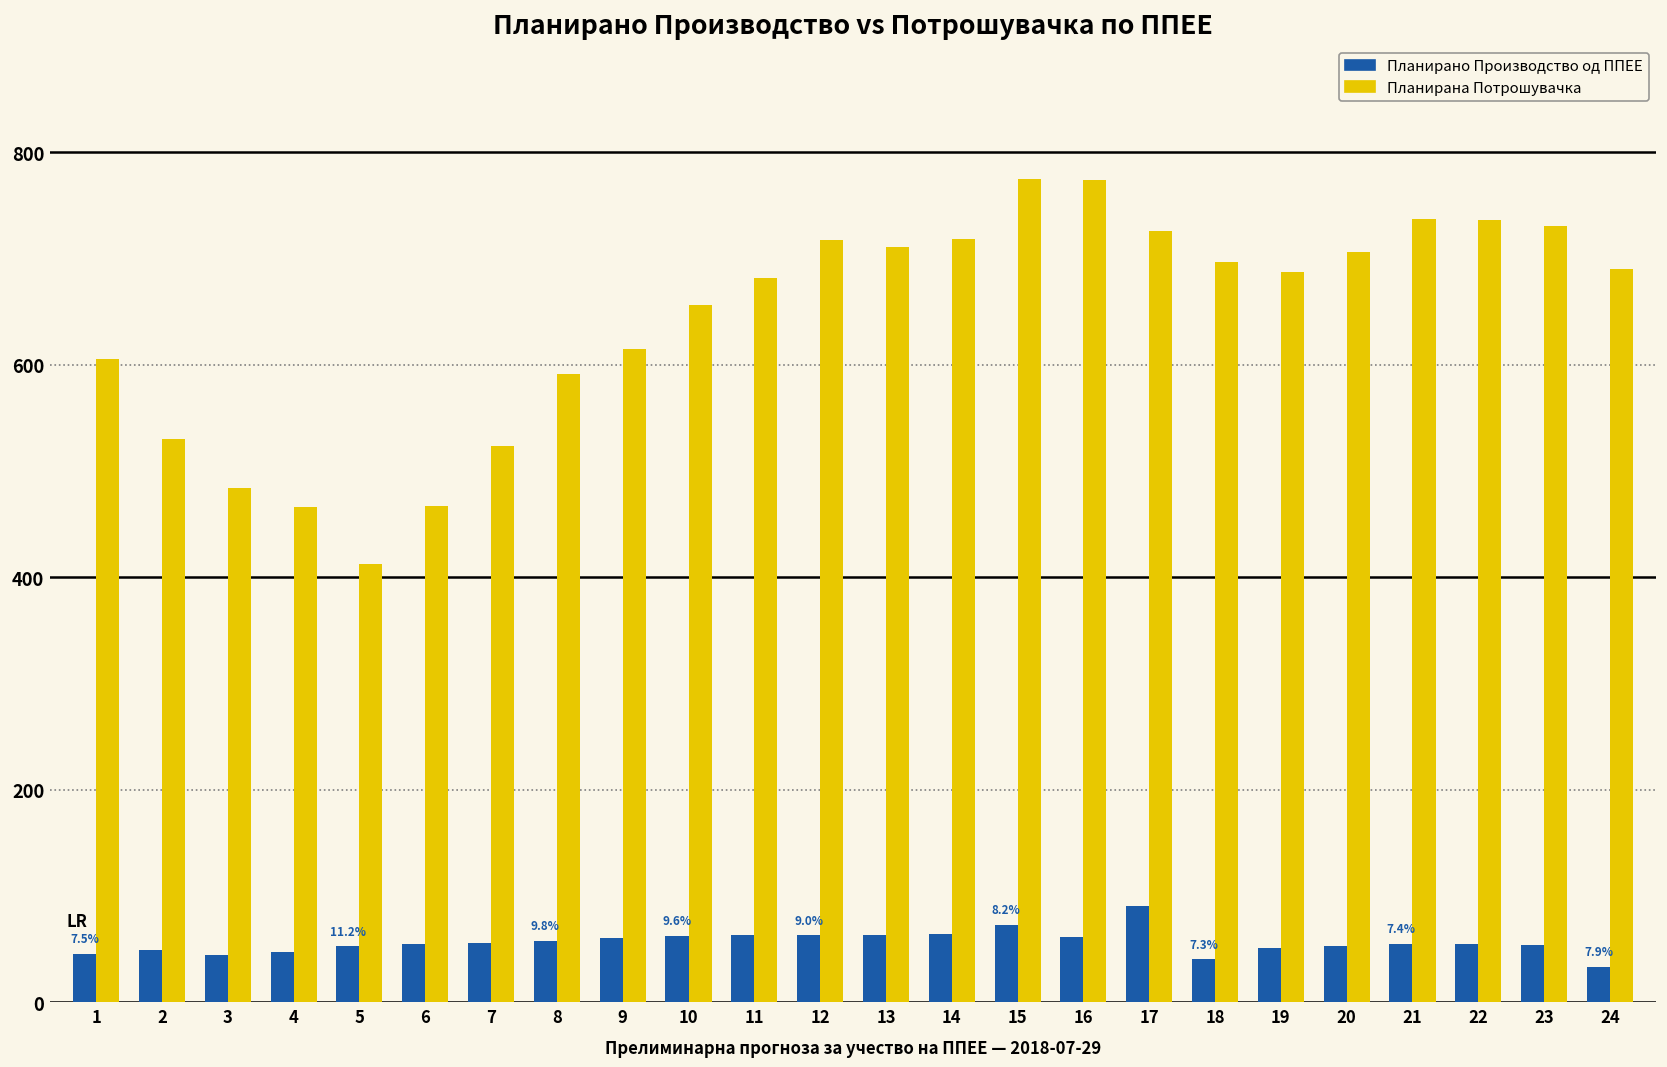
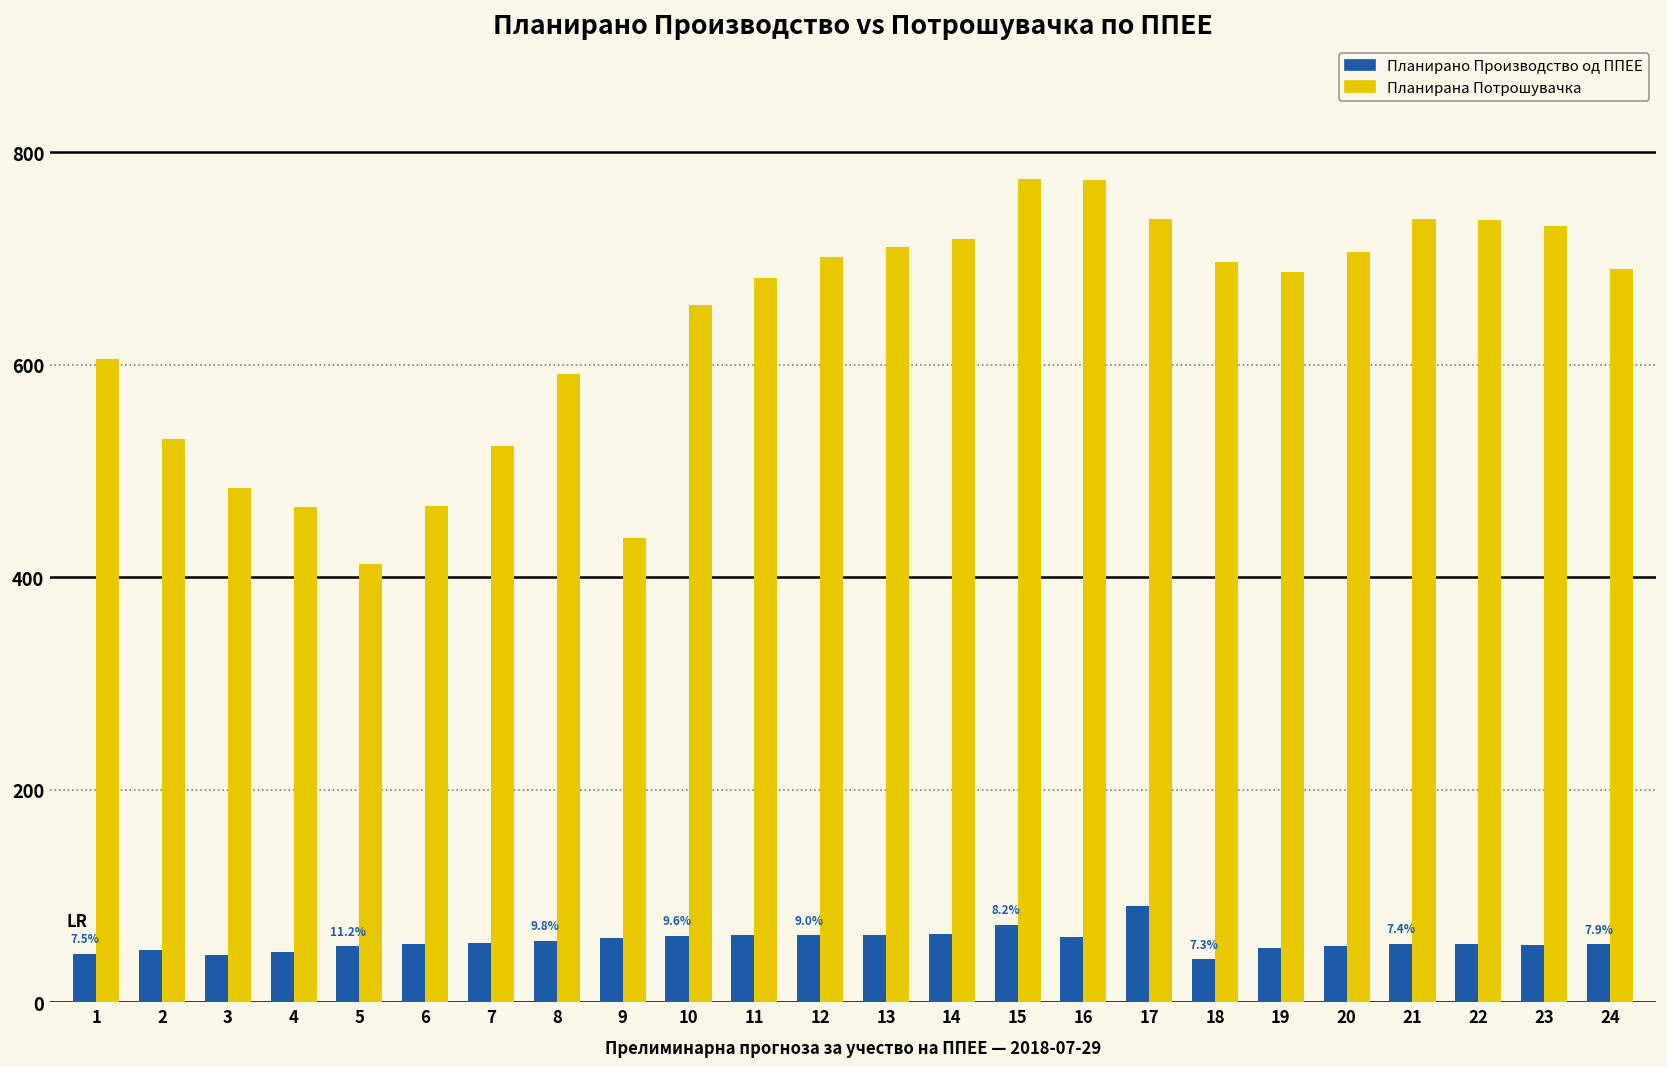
Планирана Потрошувачка, 9: 620 -> 440
Планирана Потрошувачка, 12: 720 -> 700
Планирана Потрошувачка, 17: 730 -> 740
Планирано Производство од ППЕЕ, 24: 30 -> 50
